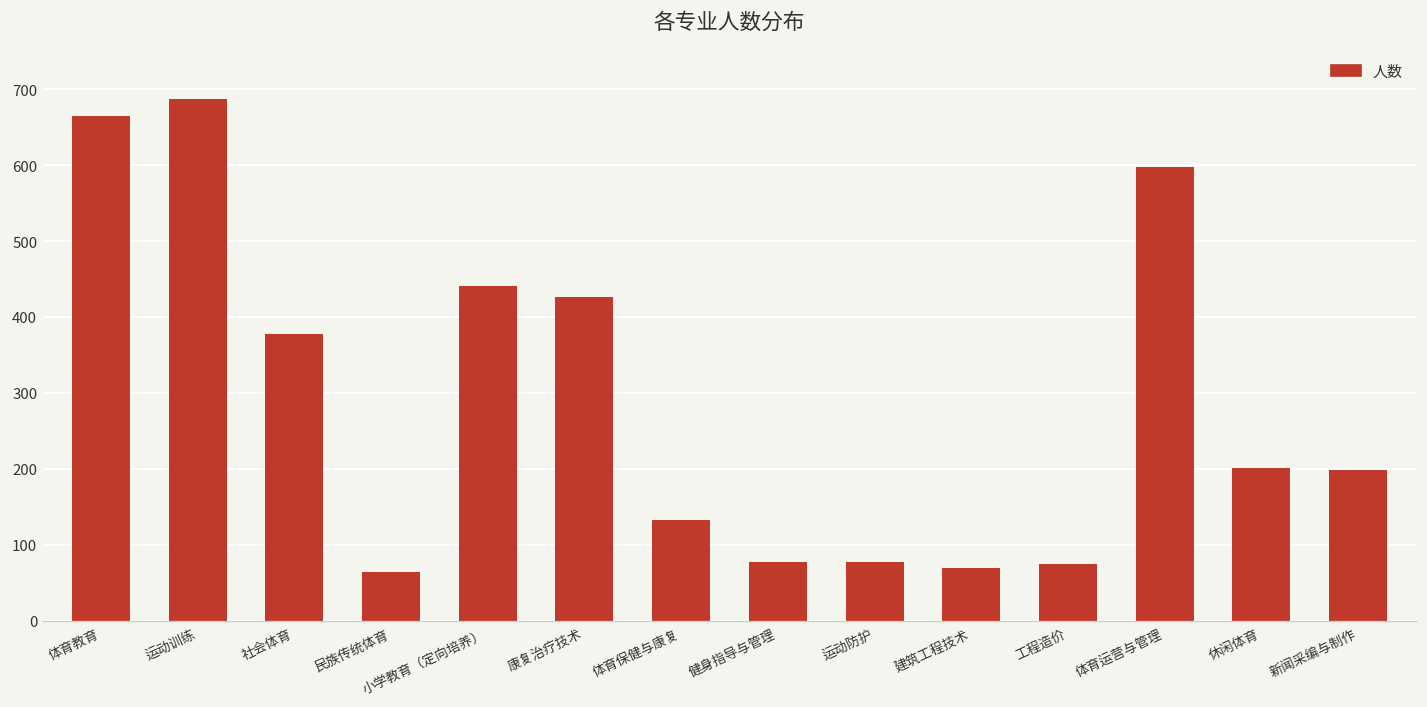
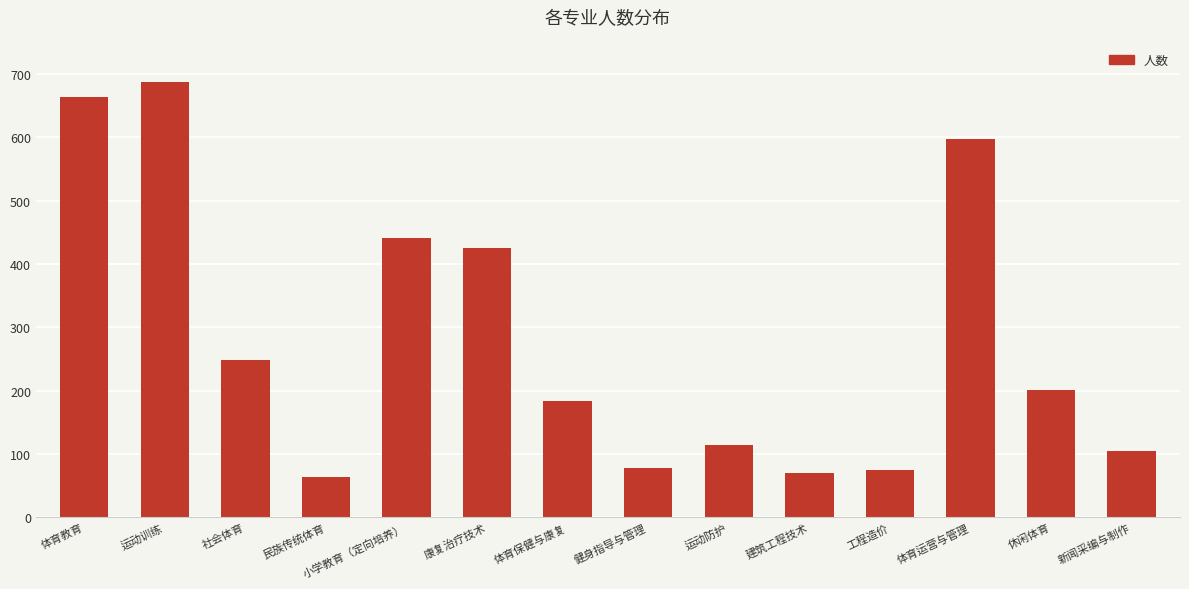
社会体育: 380 -> 250
体育保健与康复: 130 -> 180
运动防护: 80 -> 110
新闻采编与制作: 200 -> 110
